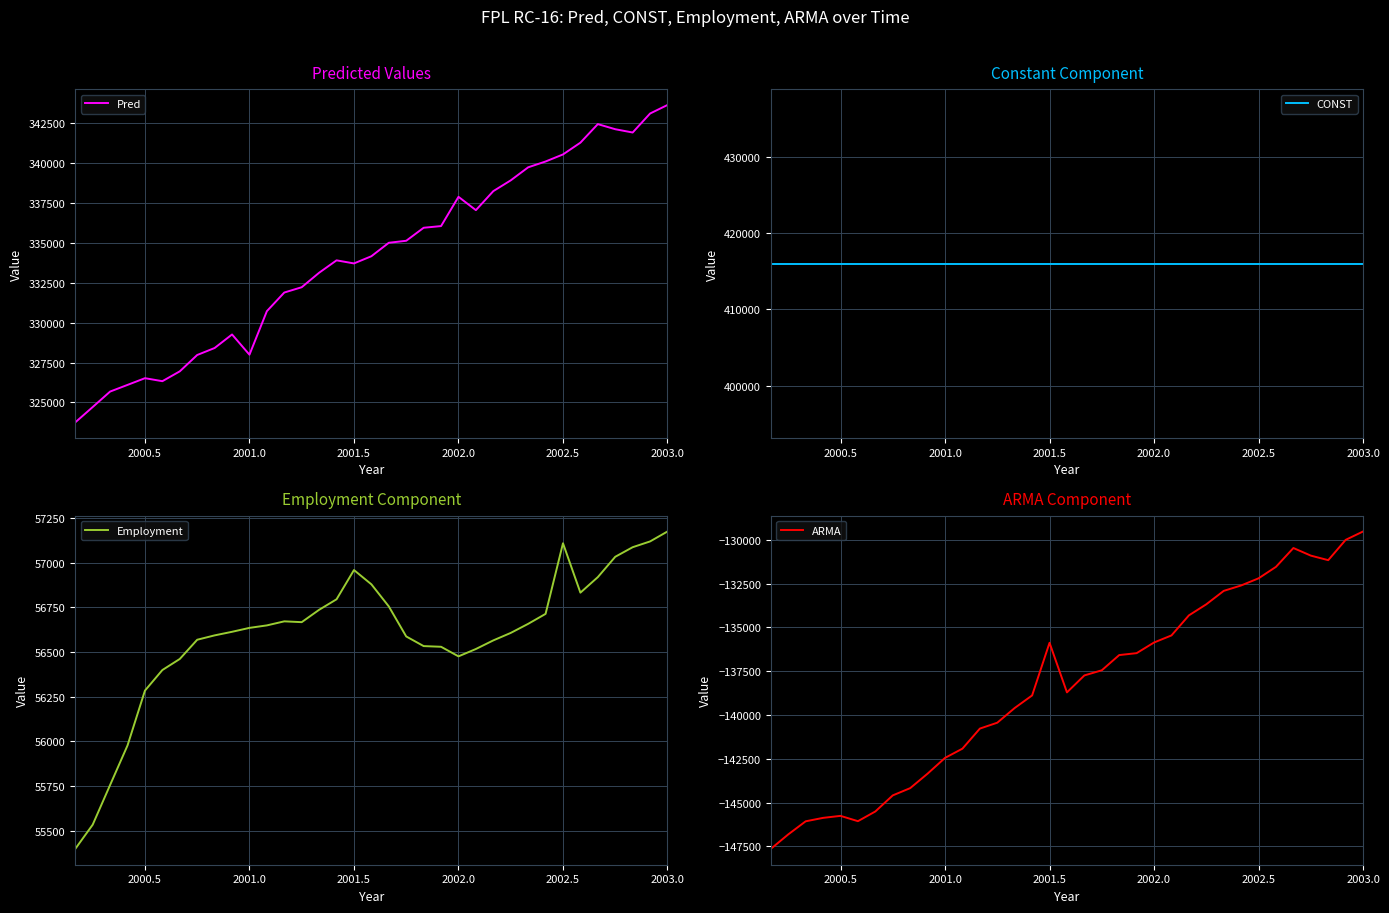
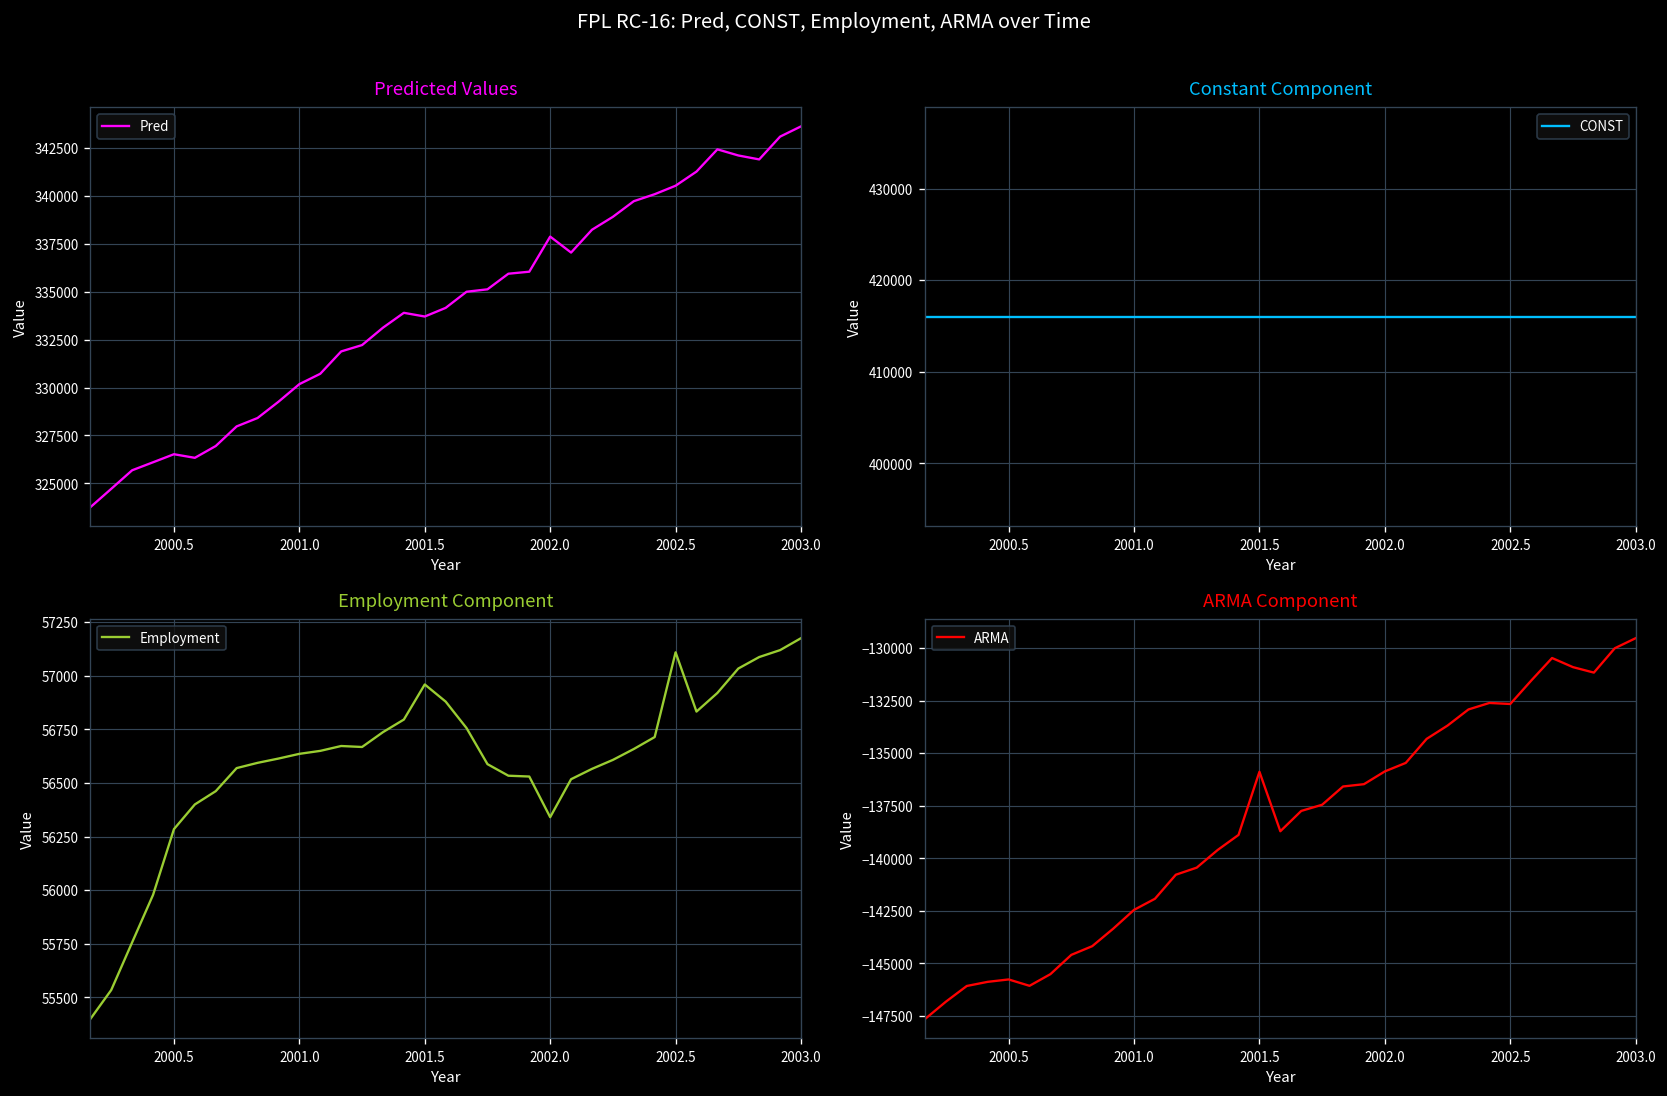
Predicted Values, 2001.0: 328000 -> 330200
Employment Component, 2002.0: 56480 -> 56340
ARMA Component, 2002.5: -132200 -> -132700
